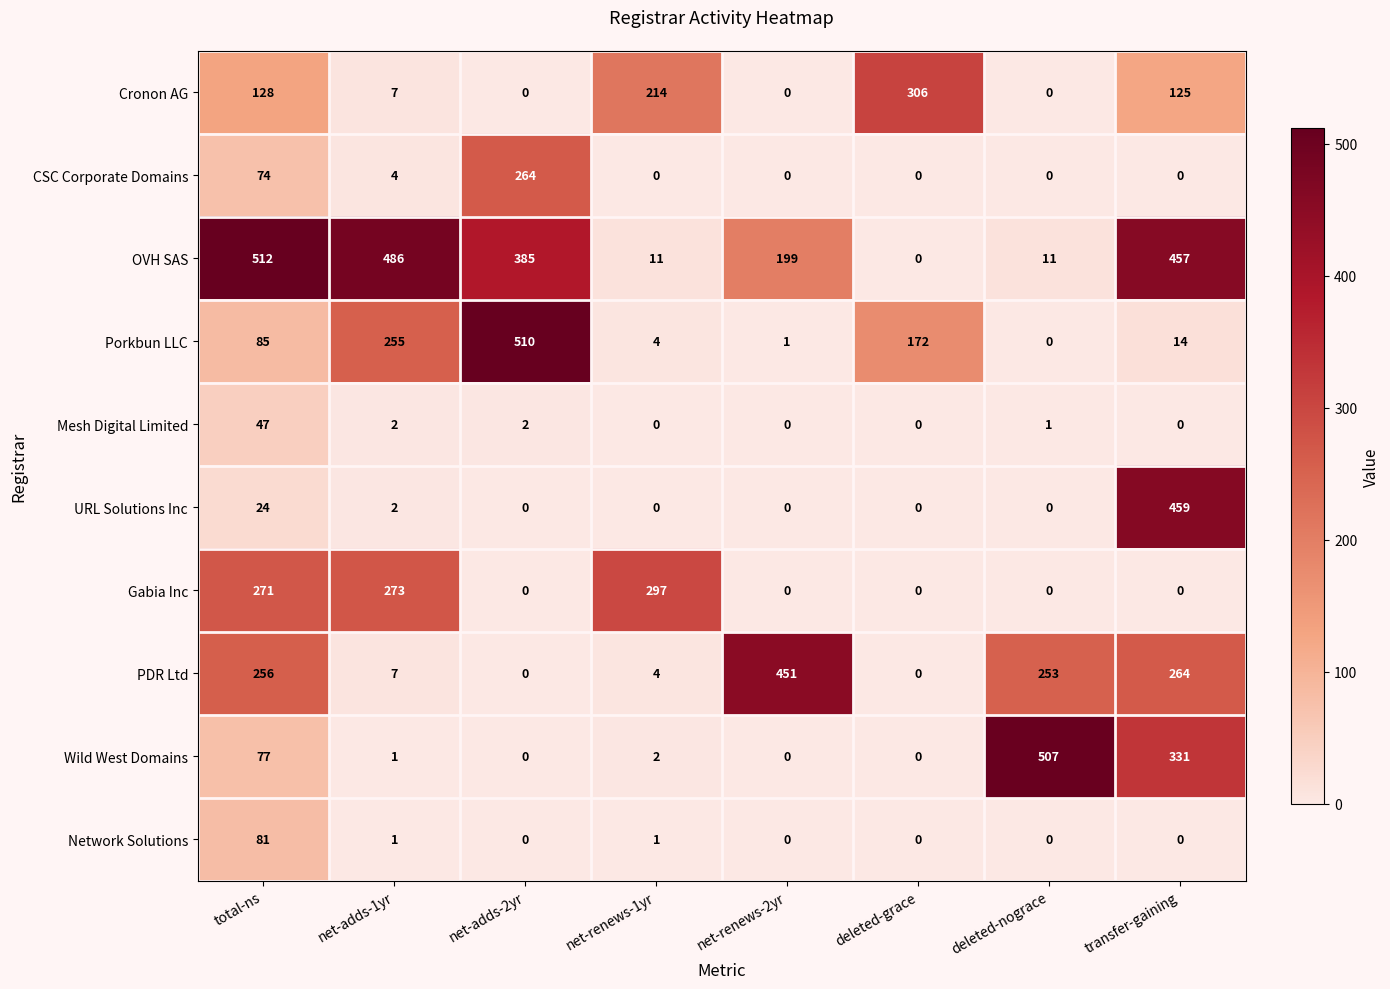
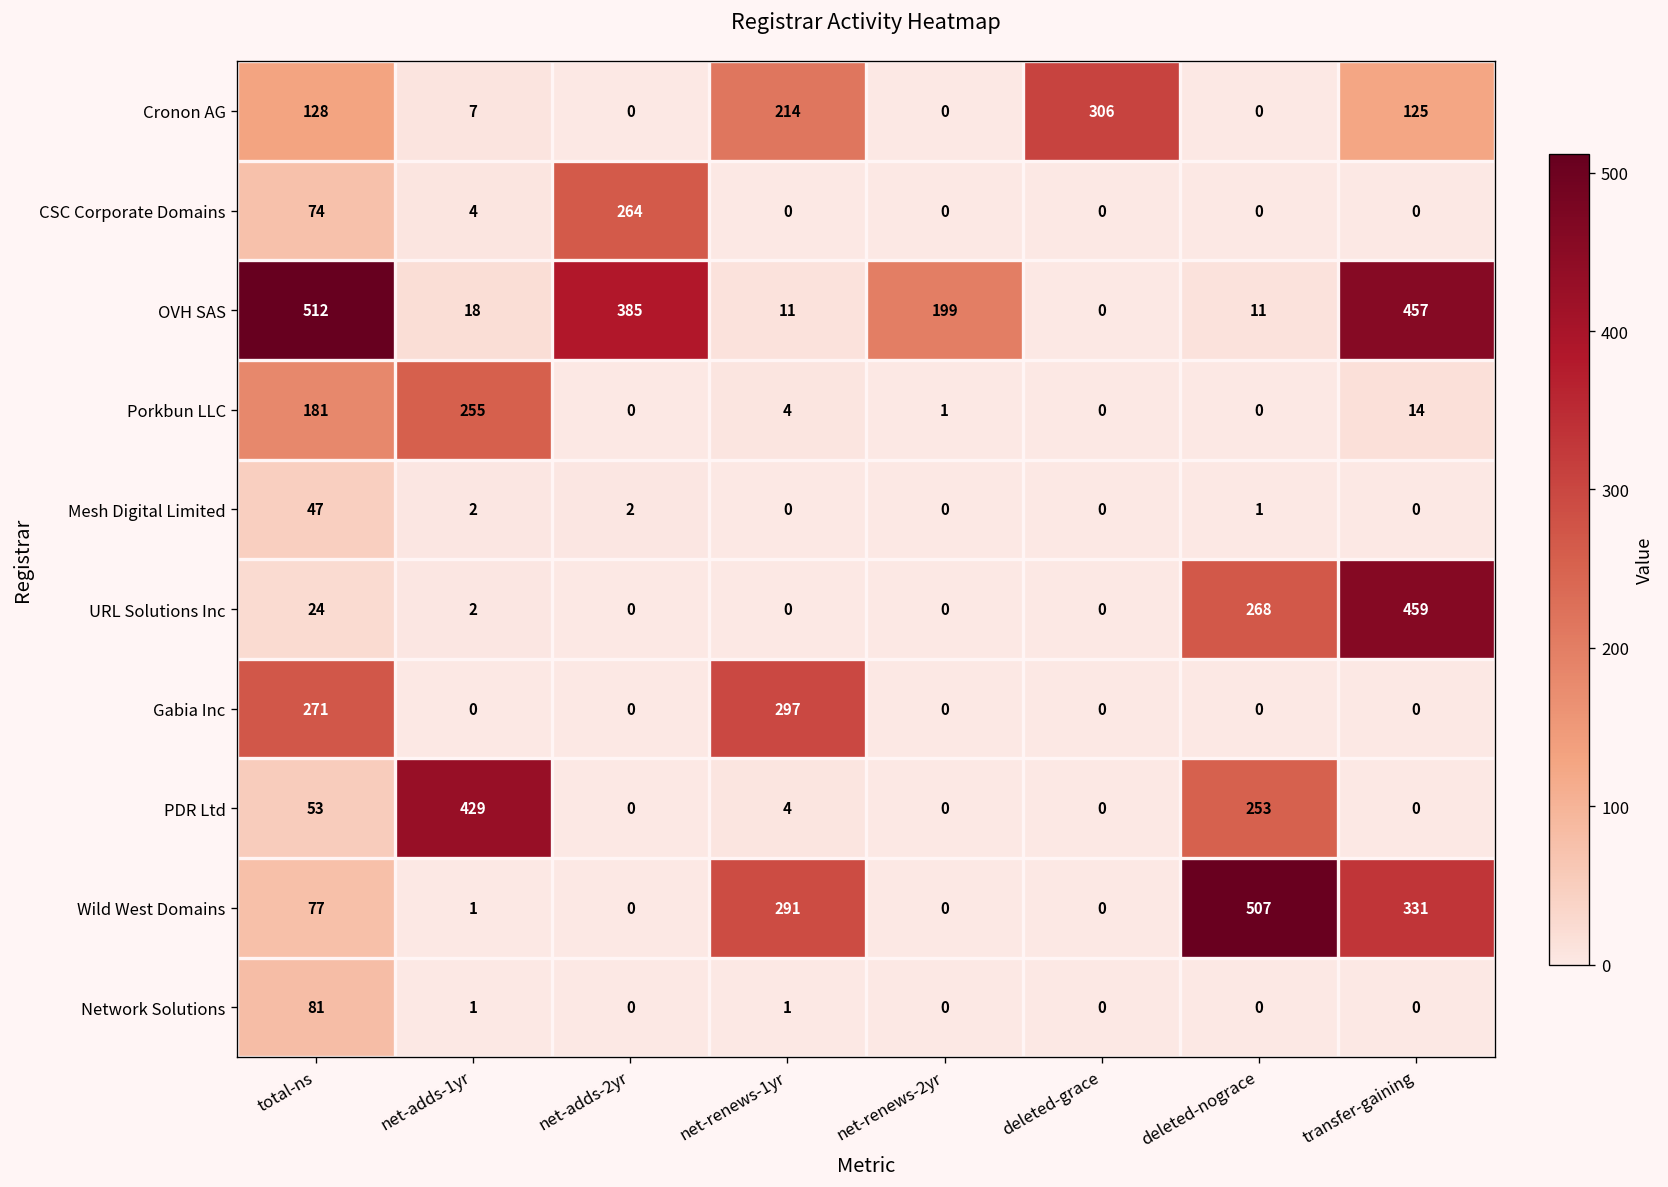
OVH SAS, net-adds-1yr: 486 -> 18
Porkbun LLC, total-ns: 85 -> 181
Porkbun LLC, net-adds-2yr: 510 -> 0
Porkbun LLC, deleted-grace: 172 -> 0
URL Solutions Inc, deleted-nograce: 0 -> 268
Gabia Inc, net-adds-1yr: 273 -> 0
PDR Ltd, total-ns: 256 -> 53
PDR Ltd, net-adds-1yr: 7 -> 429
PDR Ltd, net-renews-2yr: 451 -> 0
PDR Ltd, transfer-gaining: 264 -> 0
Wild West Domains, net-renews-1yr: 2 -> 291
